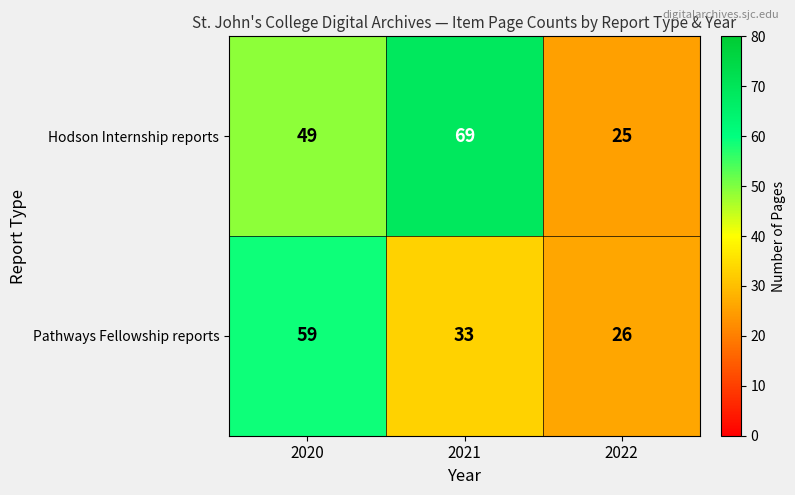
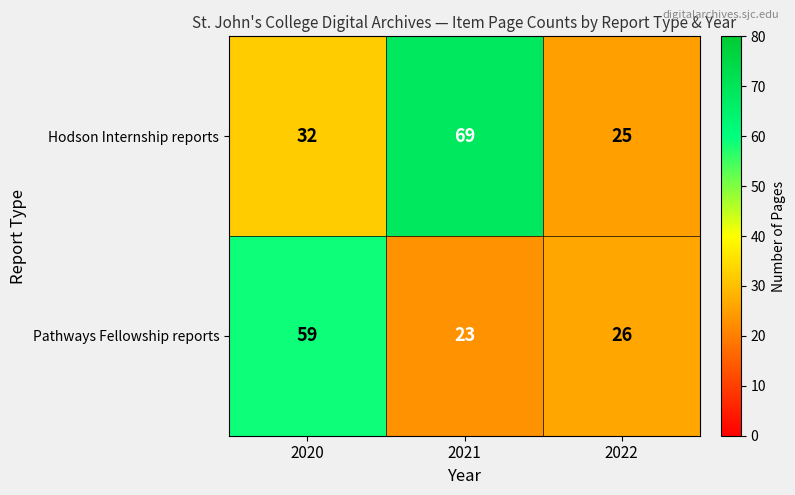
Hodson Internship reports, 2020: 49 -> 32
Pathways Fellowship reports, 2021: 33 -> 23
